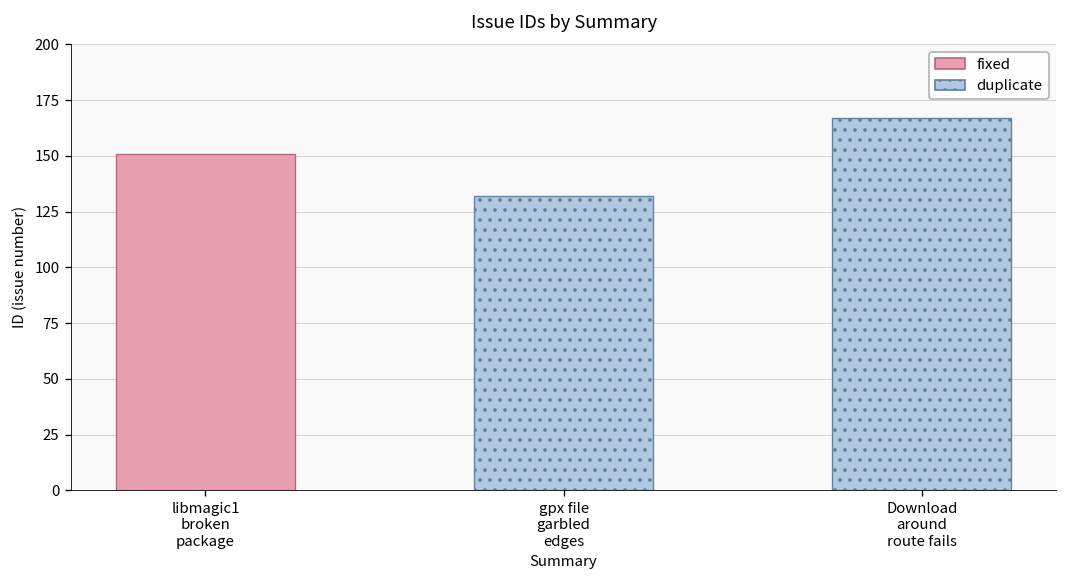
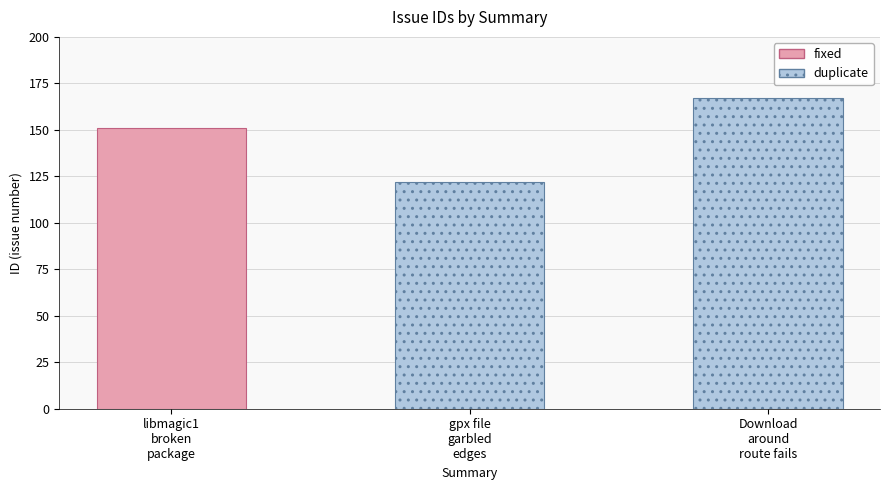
gpx file garbled edges: 132 -> 122
